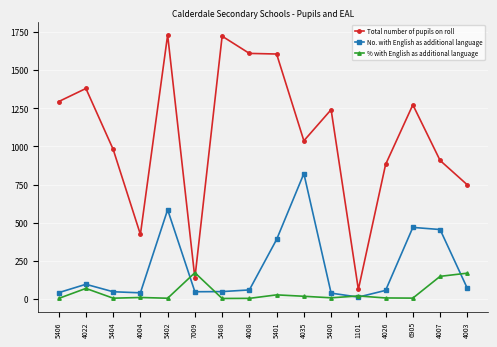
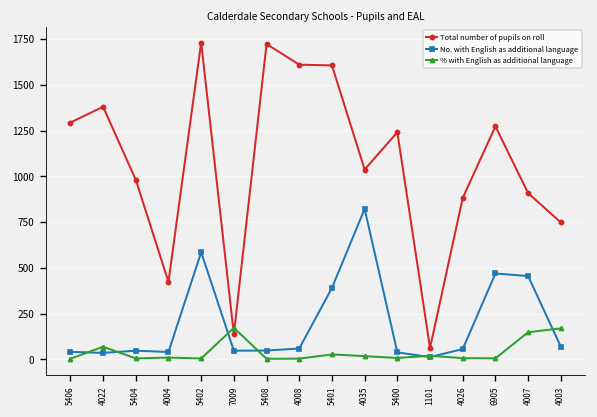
No. with English as additional language, 4022: 100 -> 40
